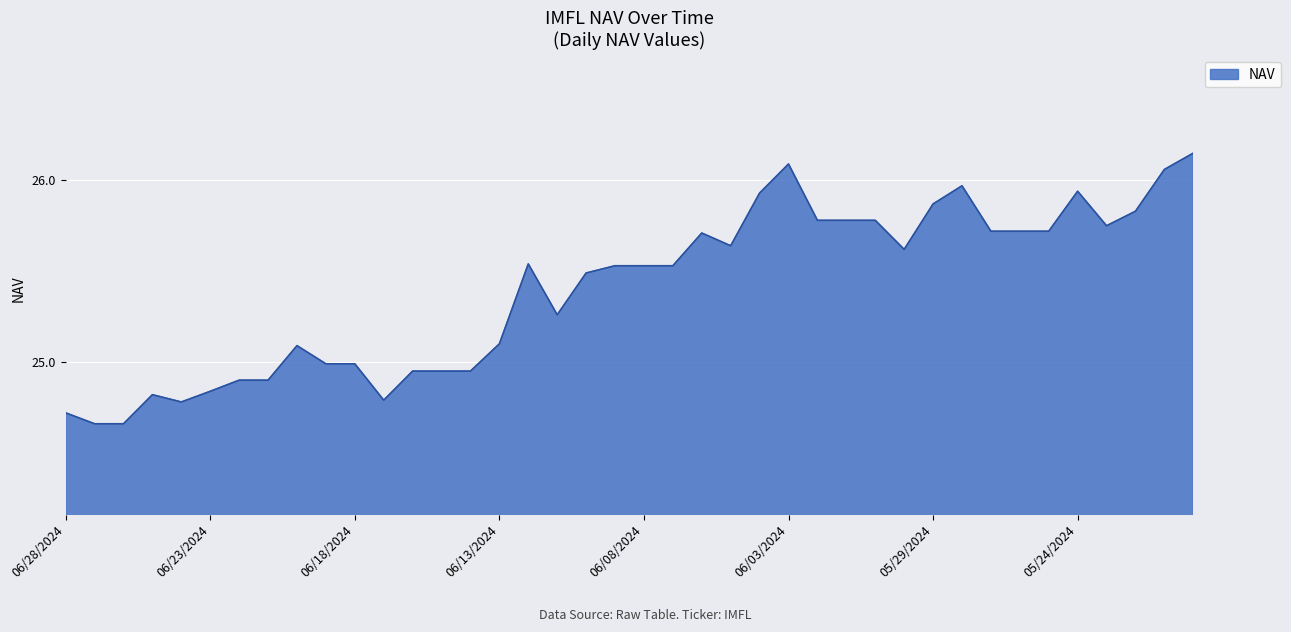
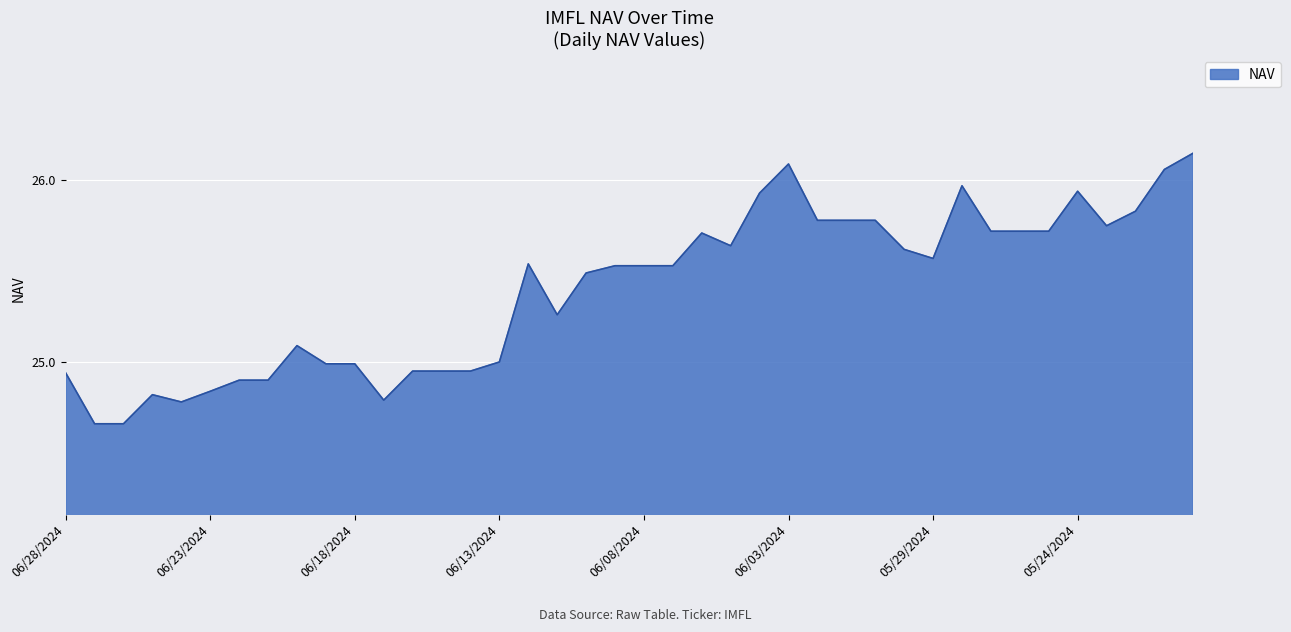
06/28/2024: 24.72 -> 24.94
06/13/2024: 25.1 -> 25.0
05/29/2024: 25.87 -> 25.57
